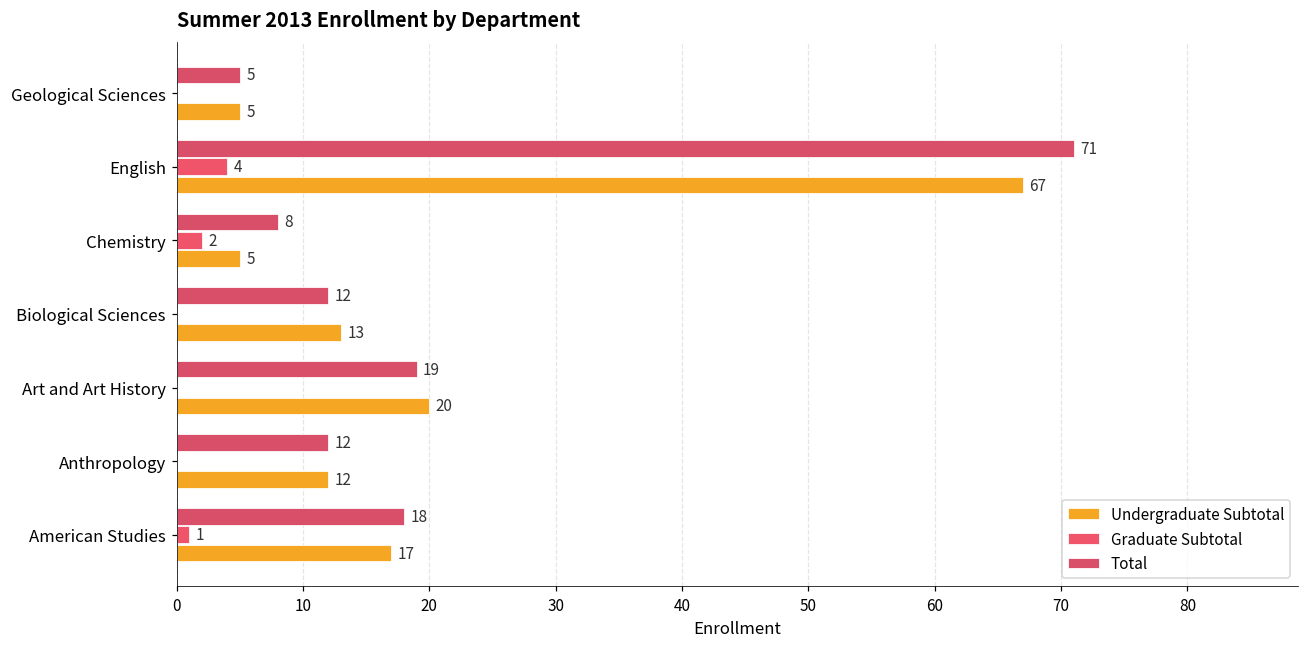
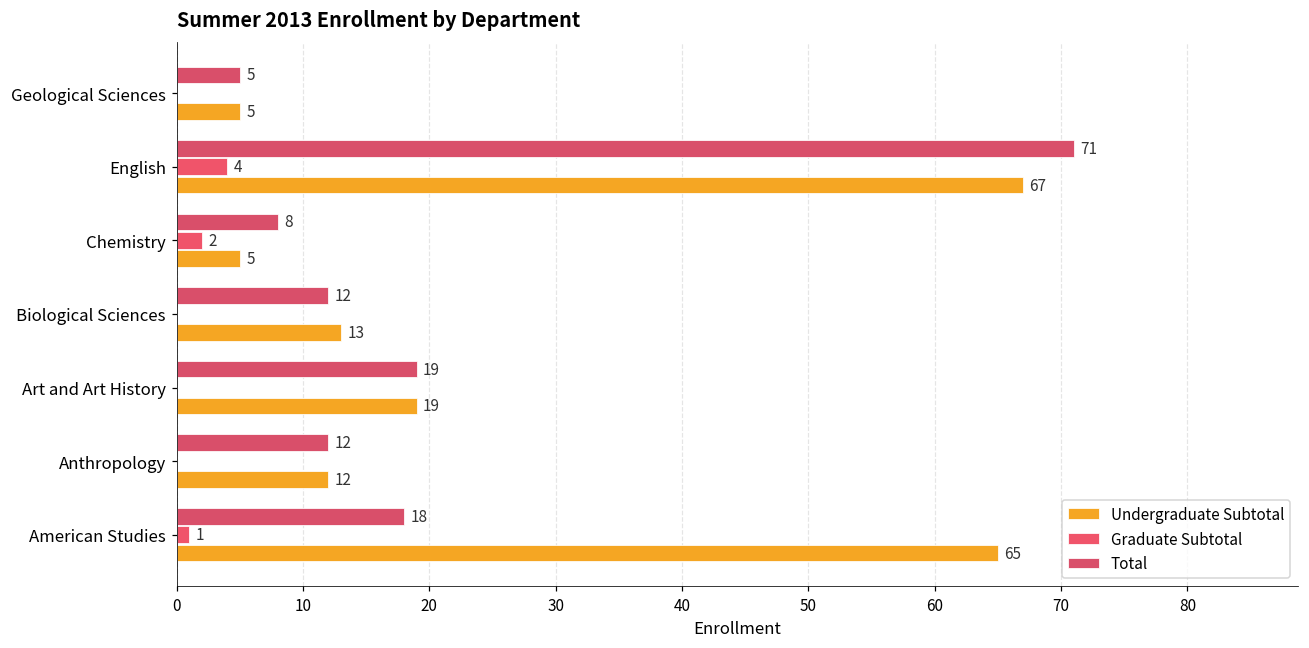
Undergraduate Subtotal, Art and Art History: 20 -> 19
Undergraduate Subtotal, American Studies: 17 -> 65
